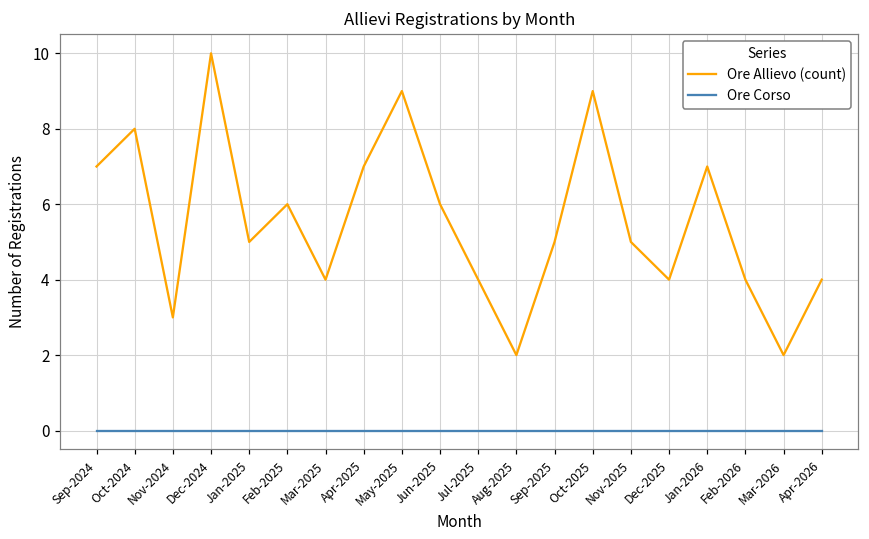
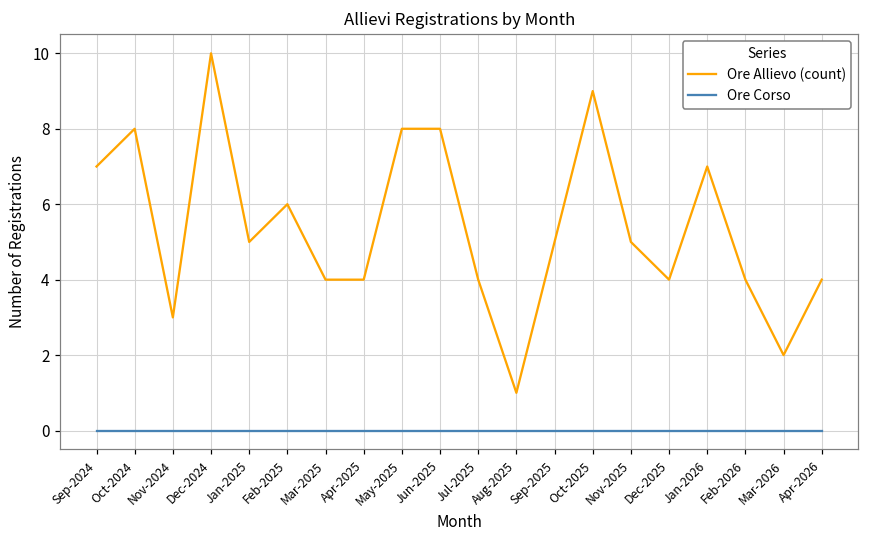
Ore Allievo (count), Apr-2025: 7 -> 4
Ore Allievo (count), May-2025: 9 -> 8
Ore Allievo (count), Jun-2025: 6 -> 8
Ore Allievo (count), Aug-2025: 2 -> 1
